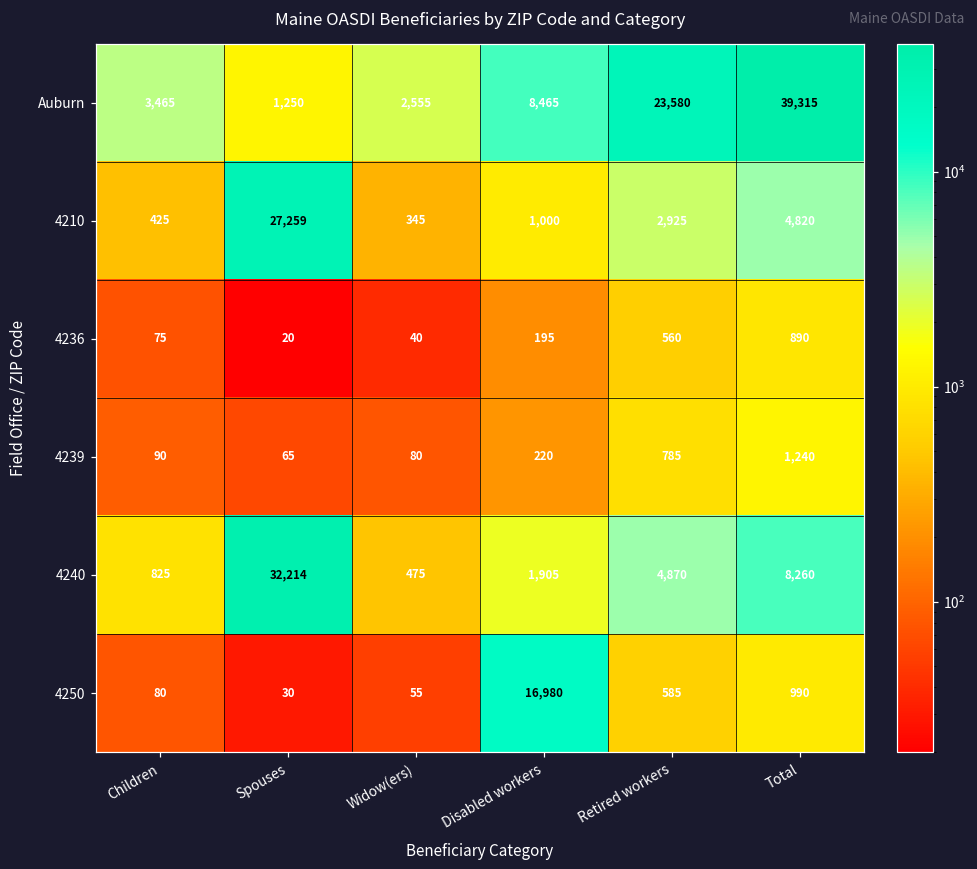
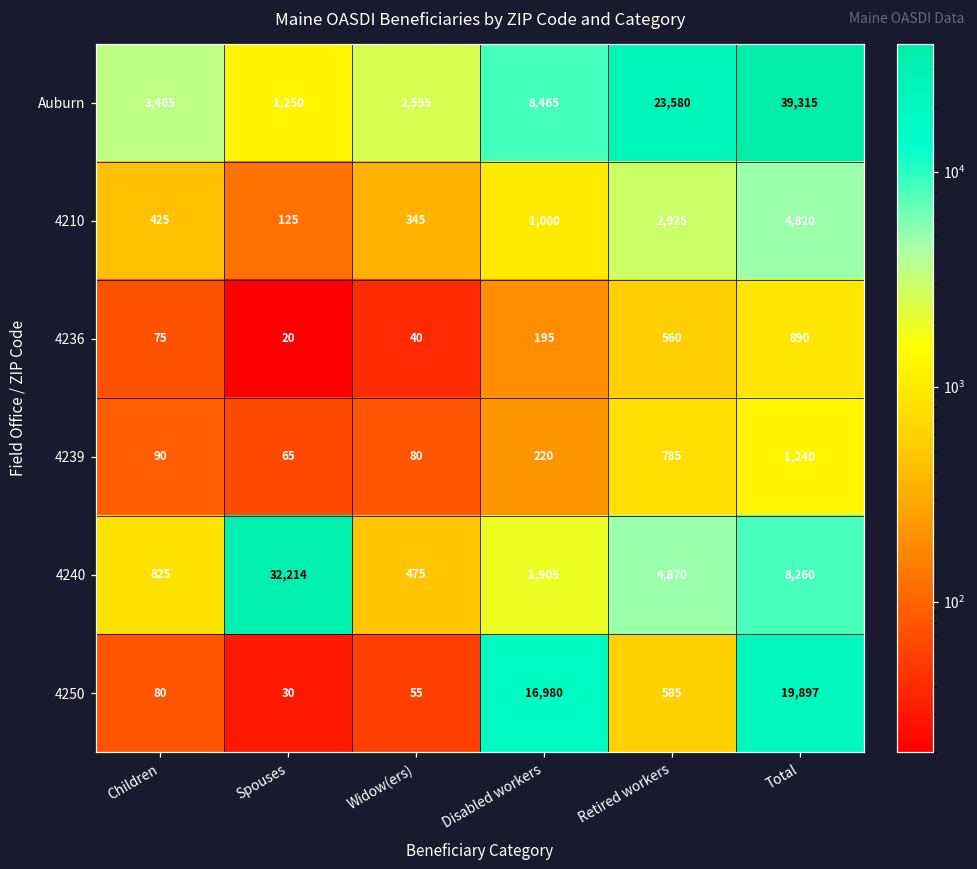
4210, Spouses: 27,259 -> 125
4250, Total: 990 -> 19,897
